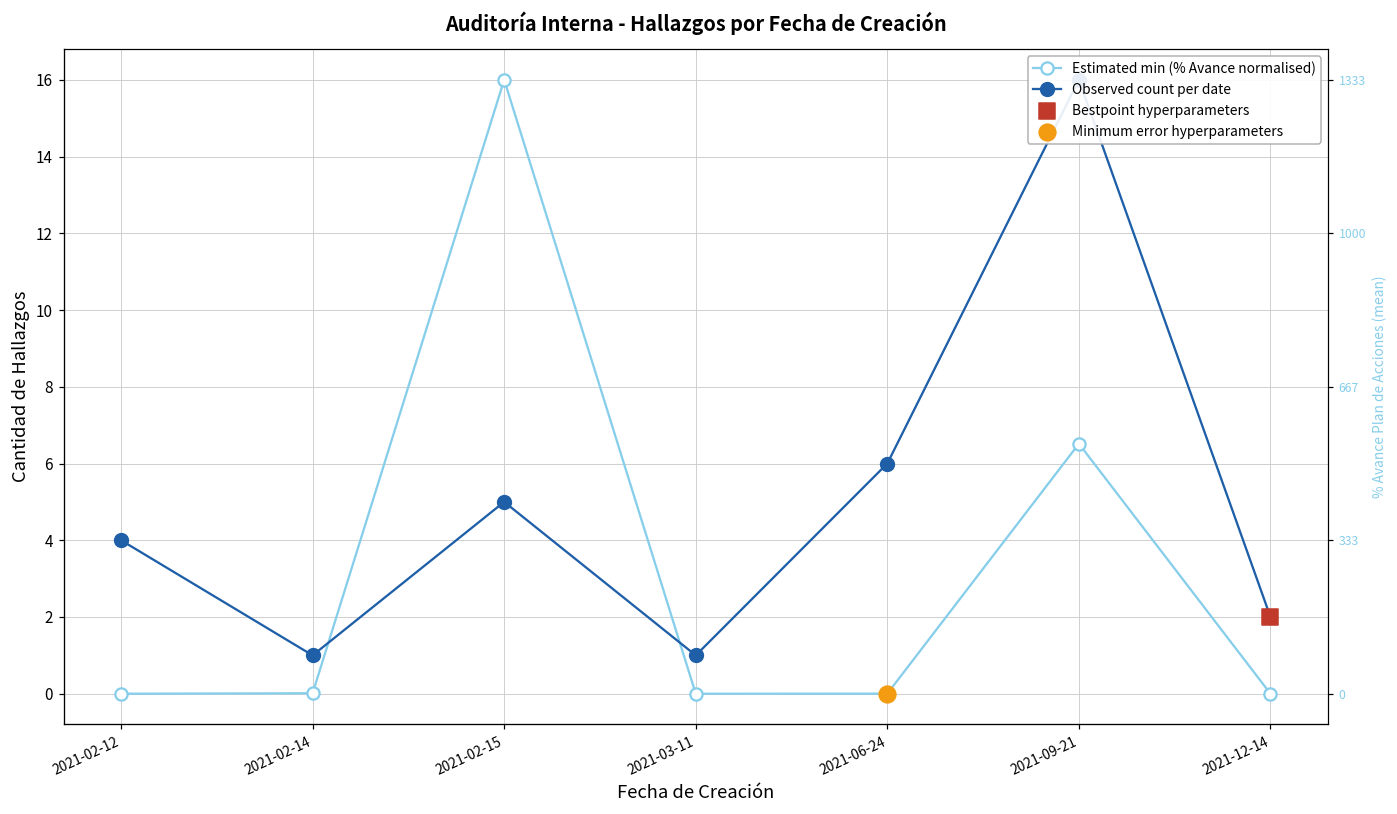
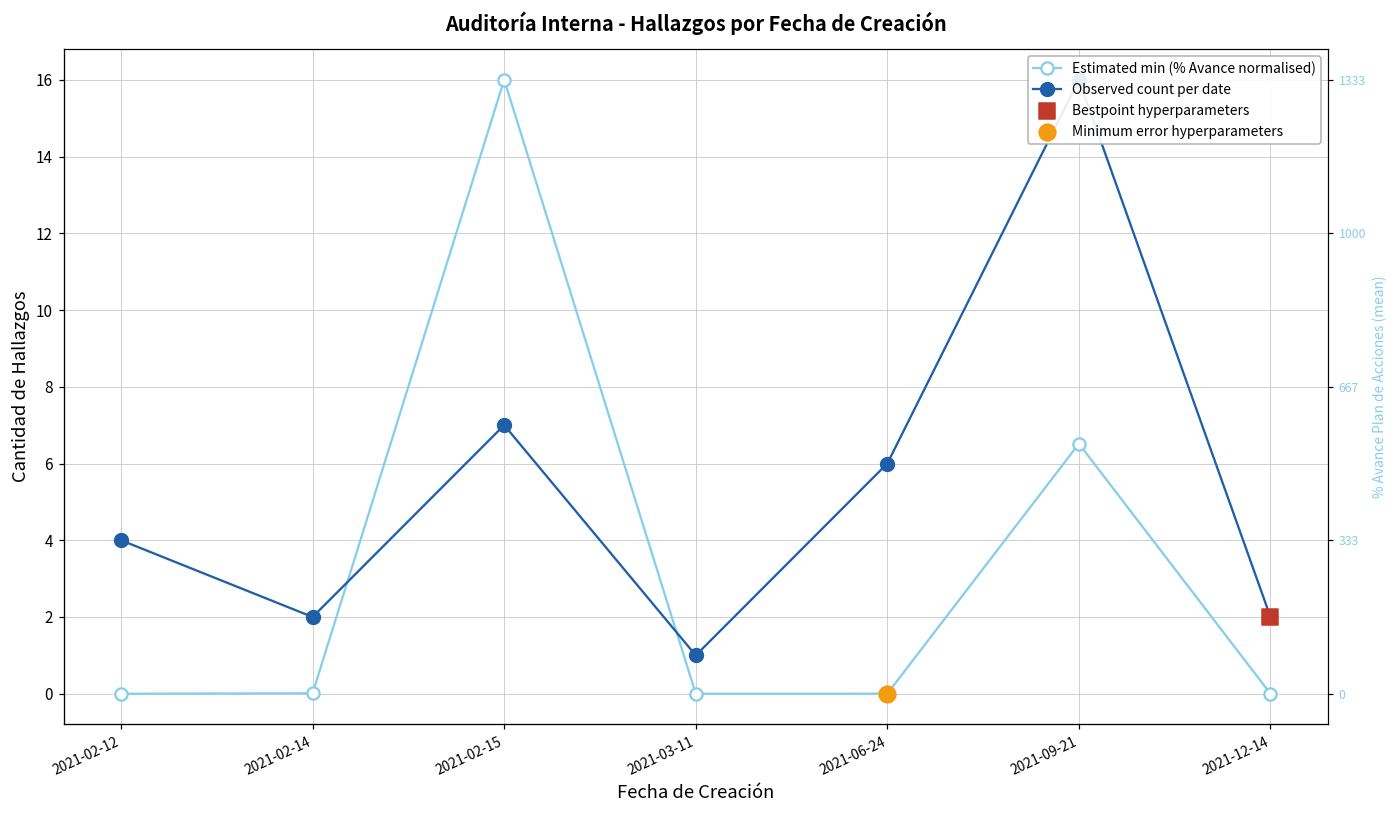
Observed count per date, 2021-02-14: 1 -> 2
Observed count per date, 2021-02-15: 5 -> 7
